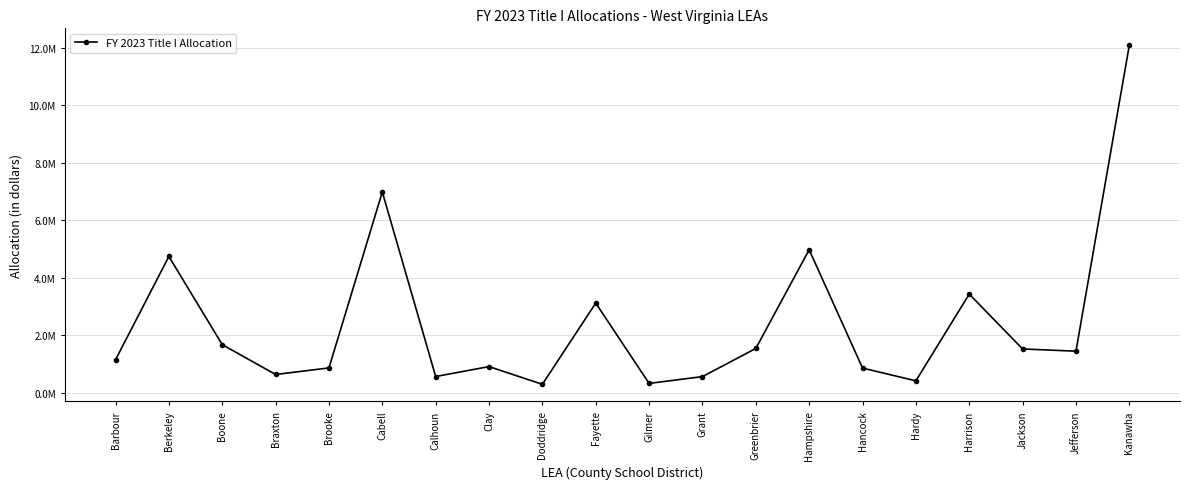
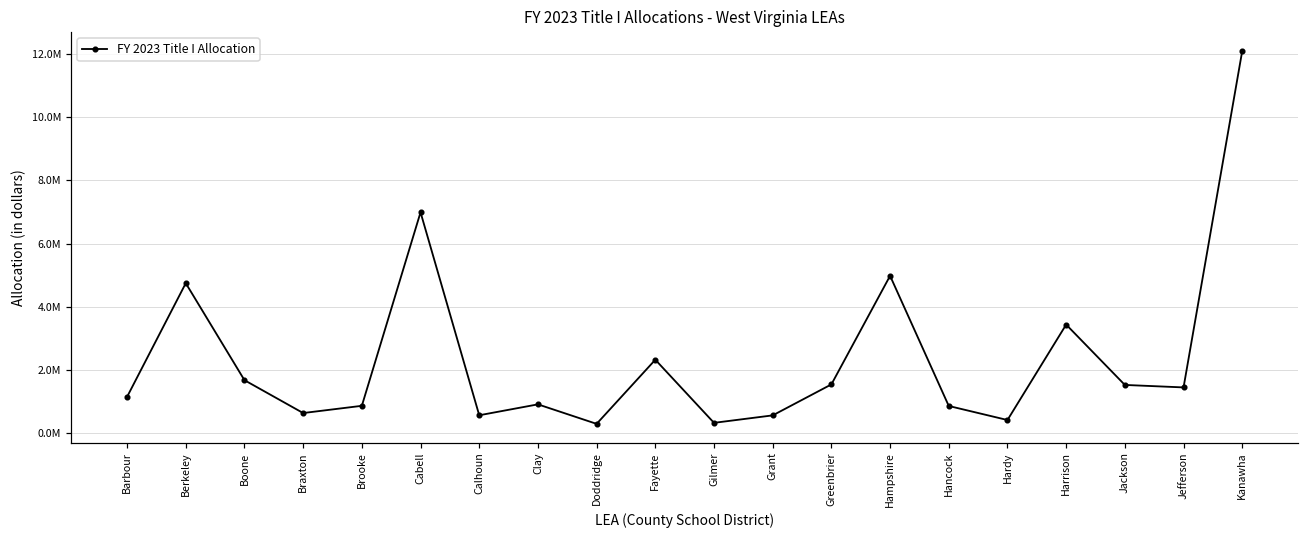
Fayette: 3100000 -> 2300000
